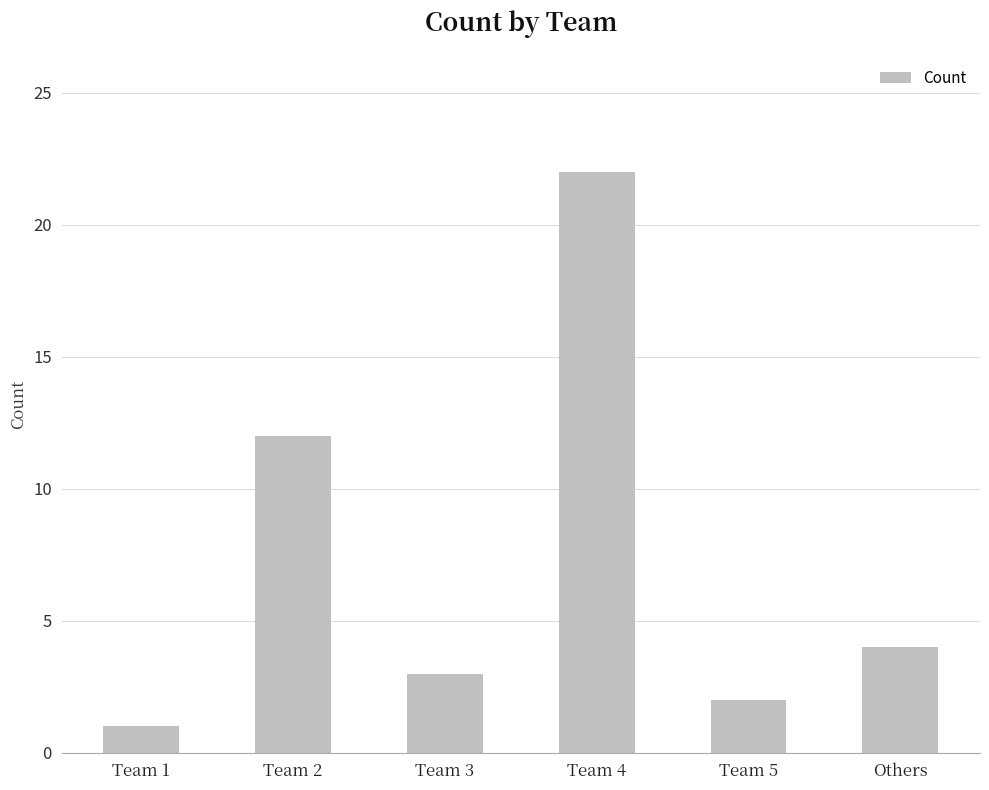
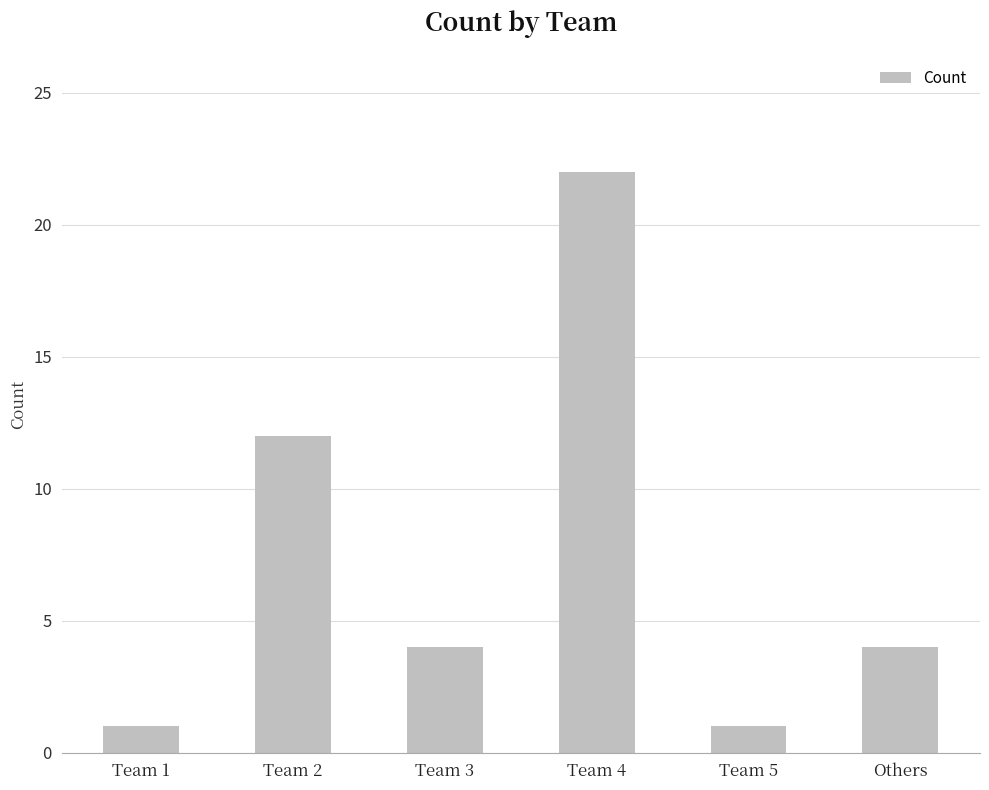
Team 3: 3 -> 4
Team 5: 2 -> 1
